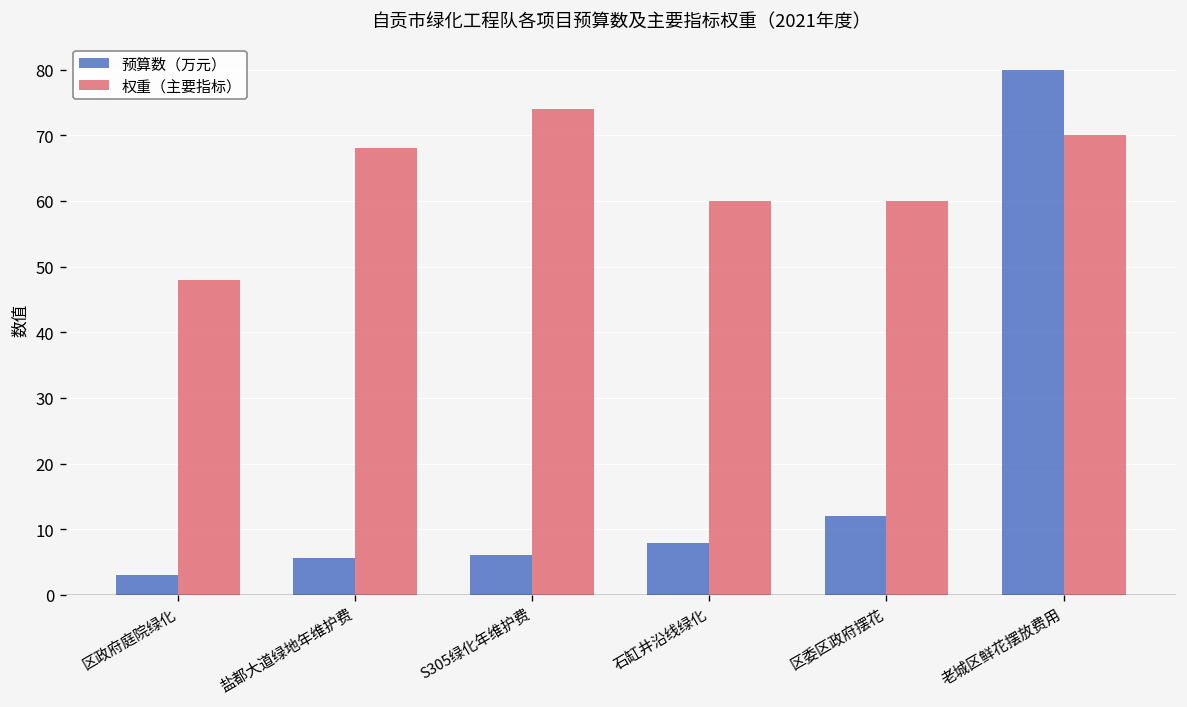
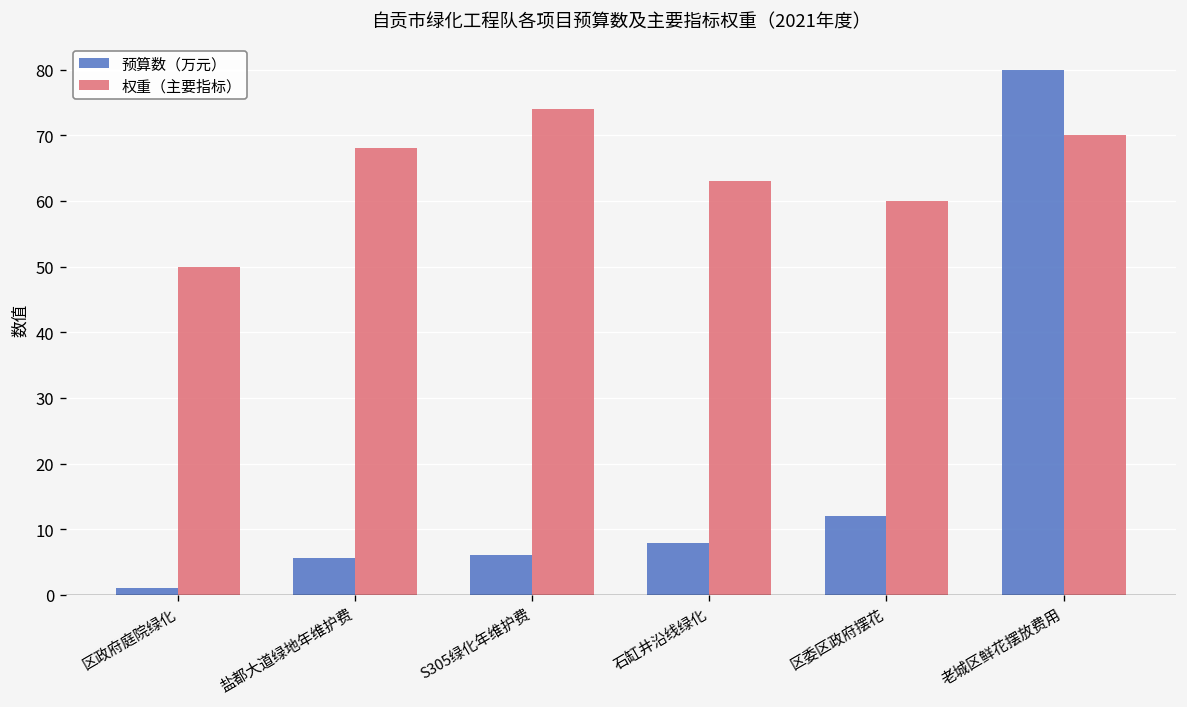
预算数（万元）, 区政府庭院绿化: 3 -> 1
权重（主要指标）, 区政府庭院绿化: 48 -> 50
权重（主要指标）, 石缸井沿线绿化: 60 -> 63
